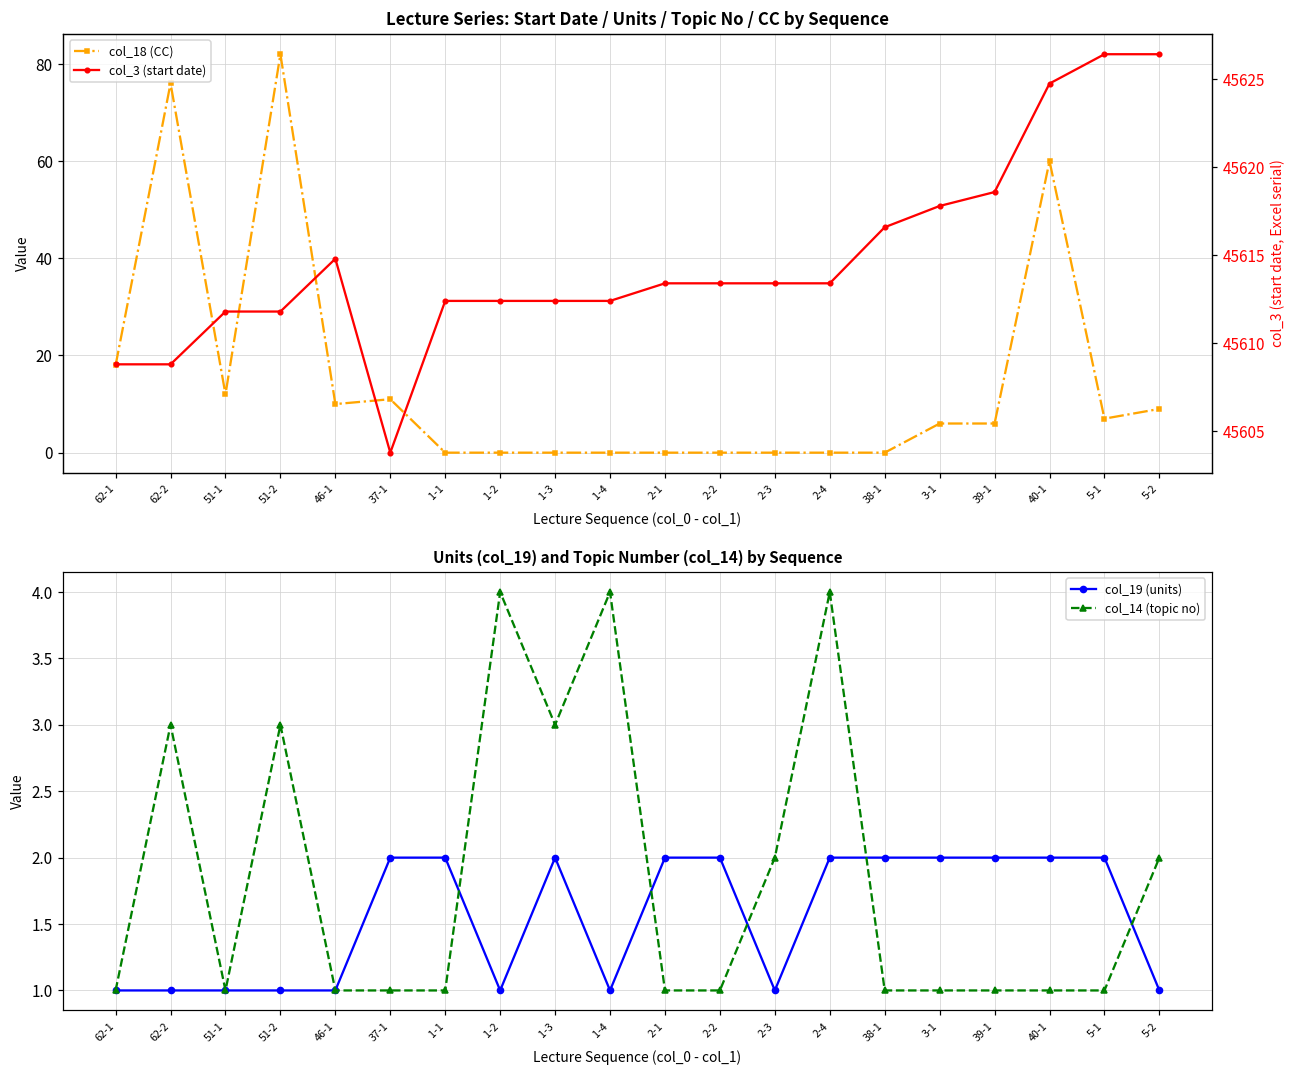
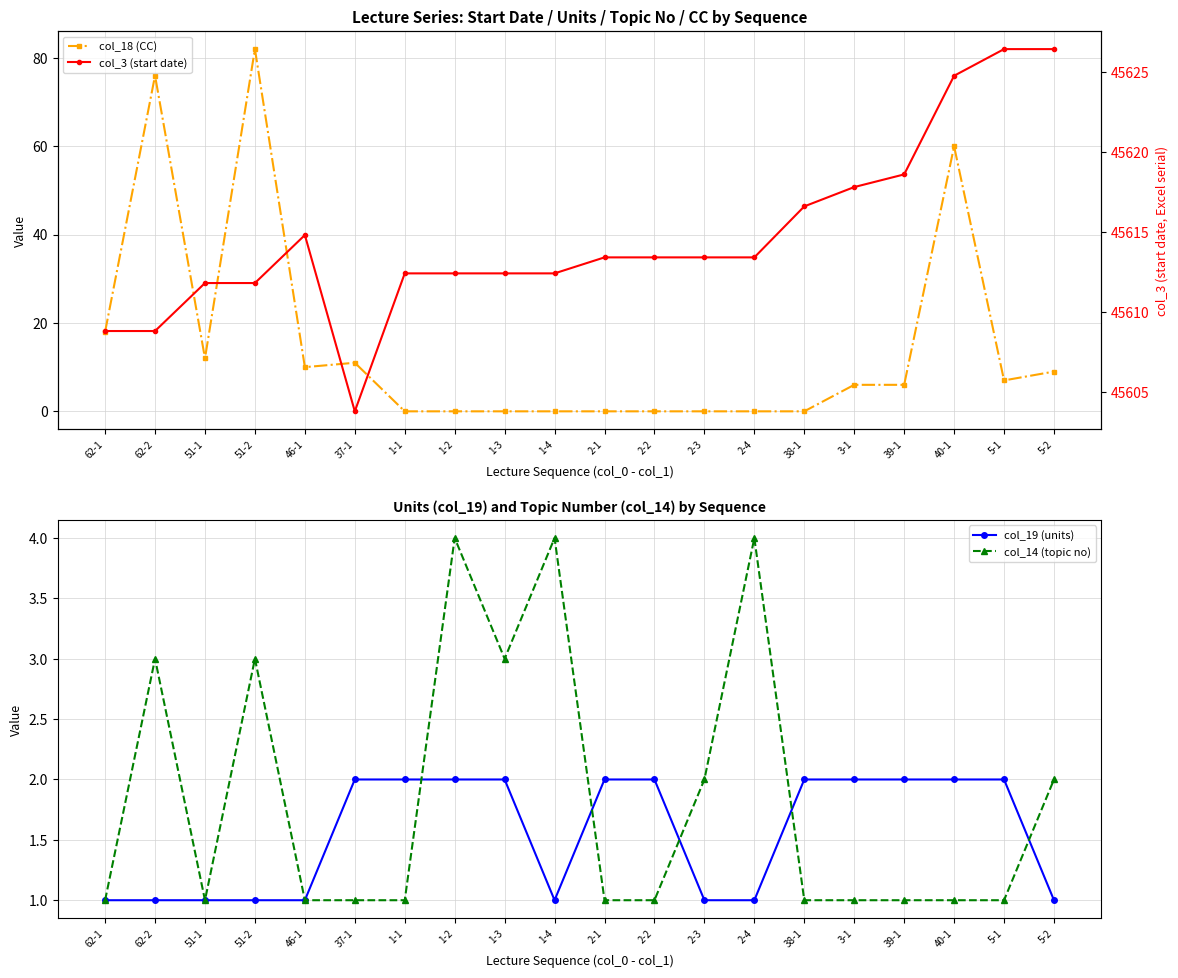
Units (col_19) and Topic Number (col_14) by Sequence, col_19 (units), 1-2: 1 -> 2
Units (col_19) and Topic Number (col_14) by Sequence, col_19 (units), 2-4: 2 -> 1
